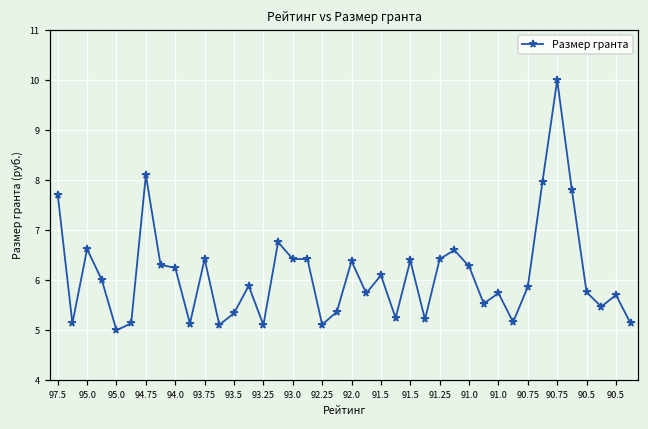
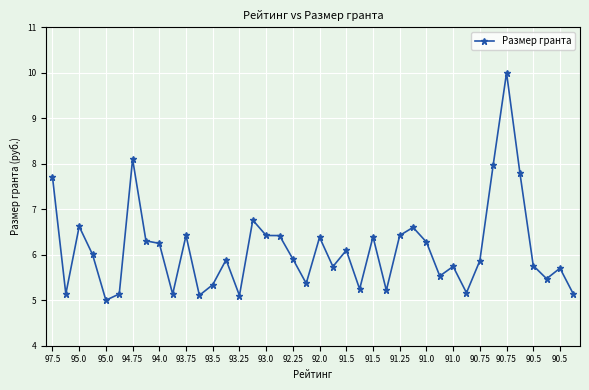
92.25: 5.1 -> 5.9
